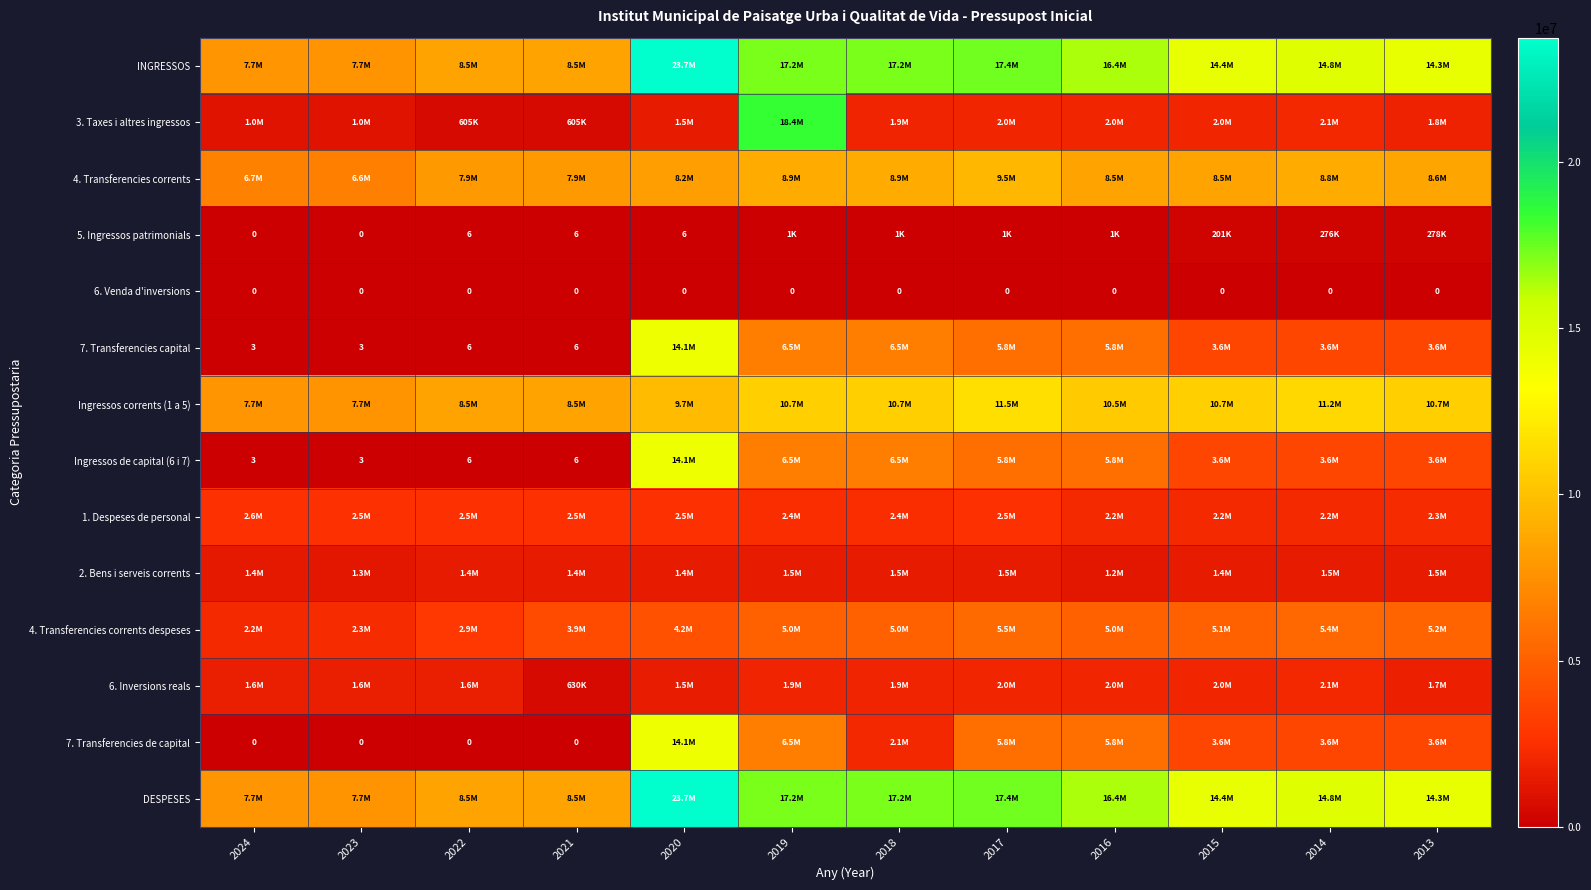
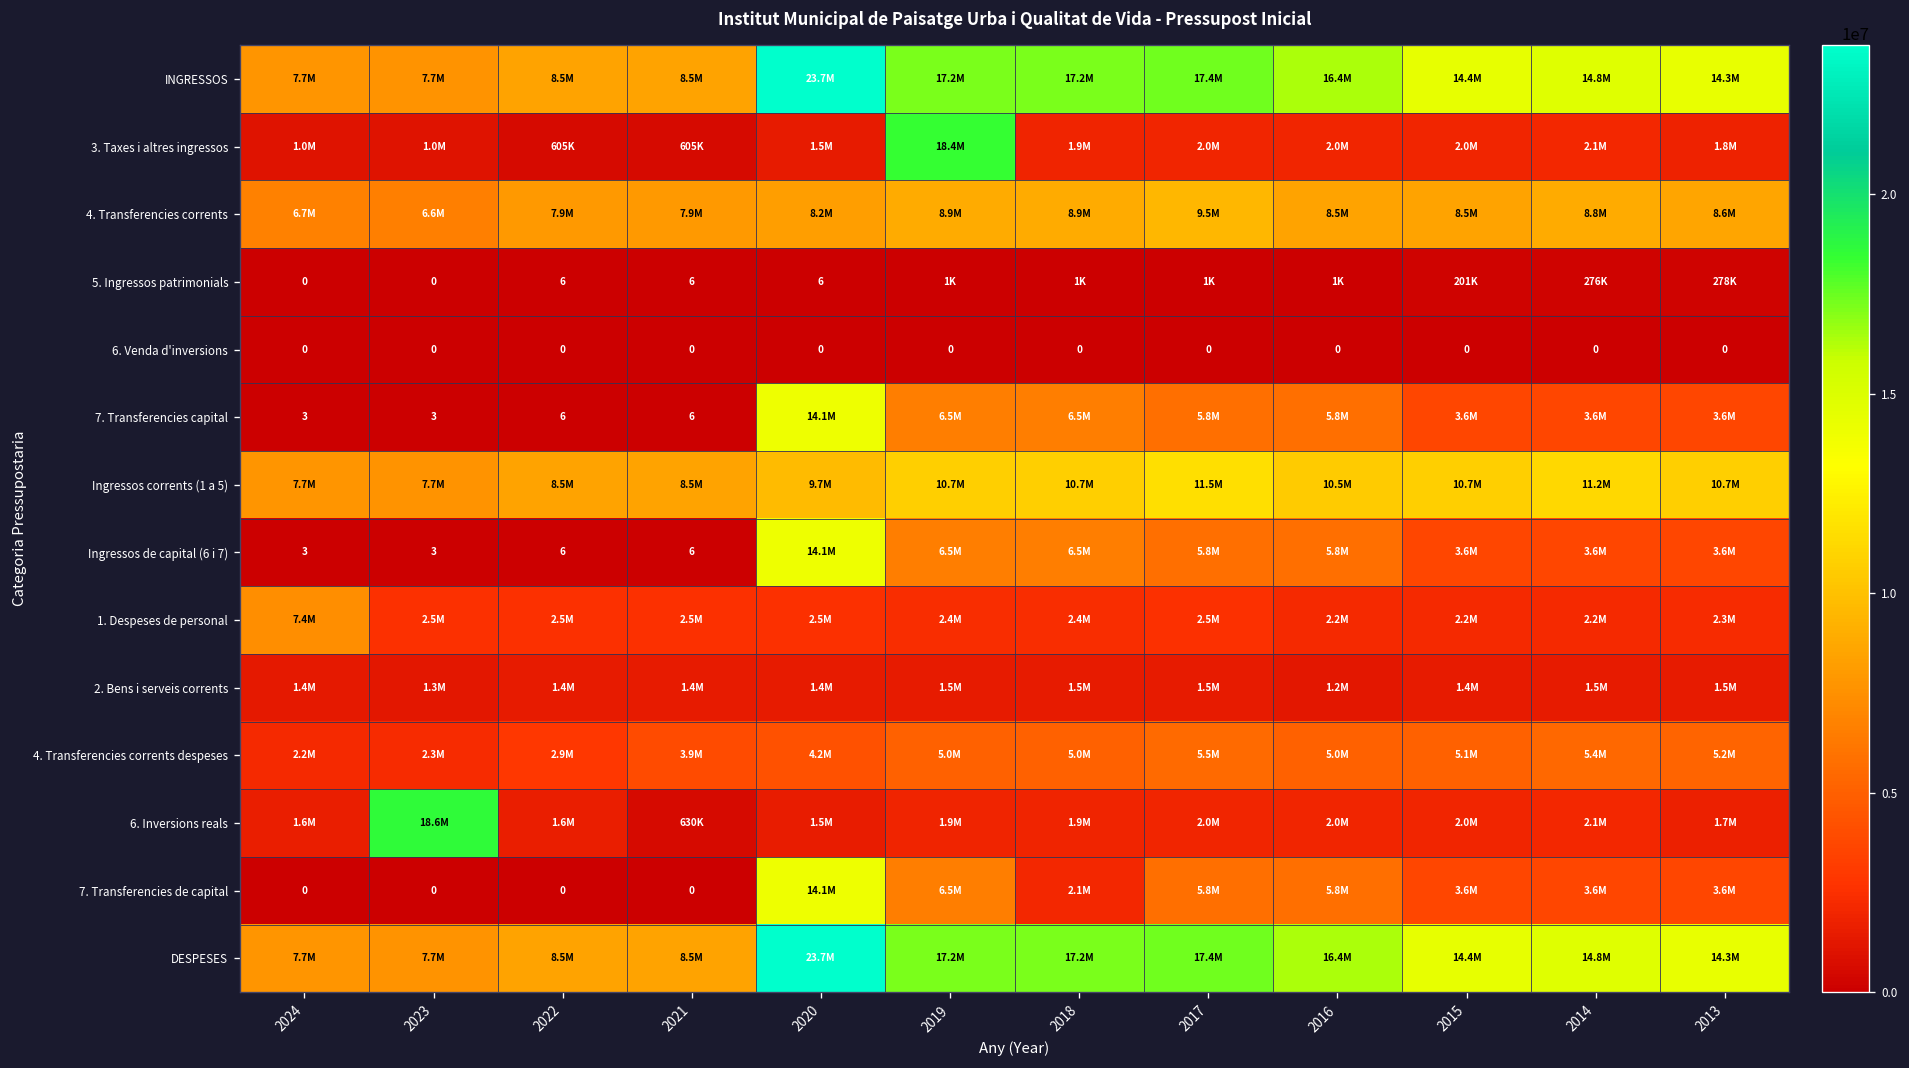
1. Despeses de personal, 2024: 2.6M -> 7.4M
6. Inversions reals, 2023: 1.6M -> 18.6M
